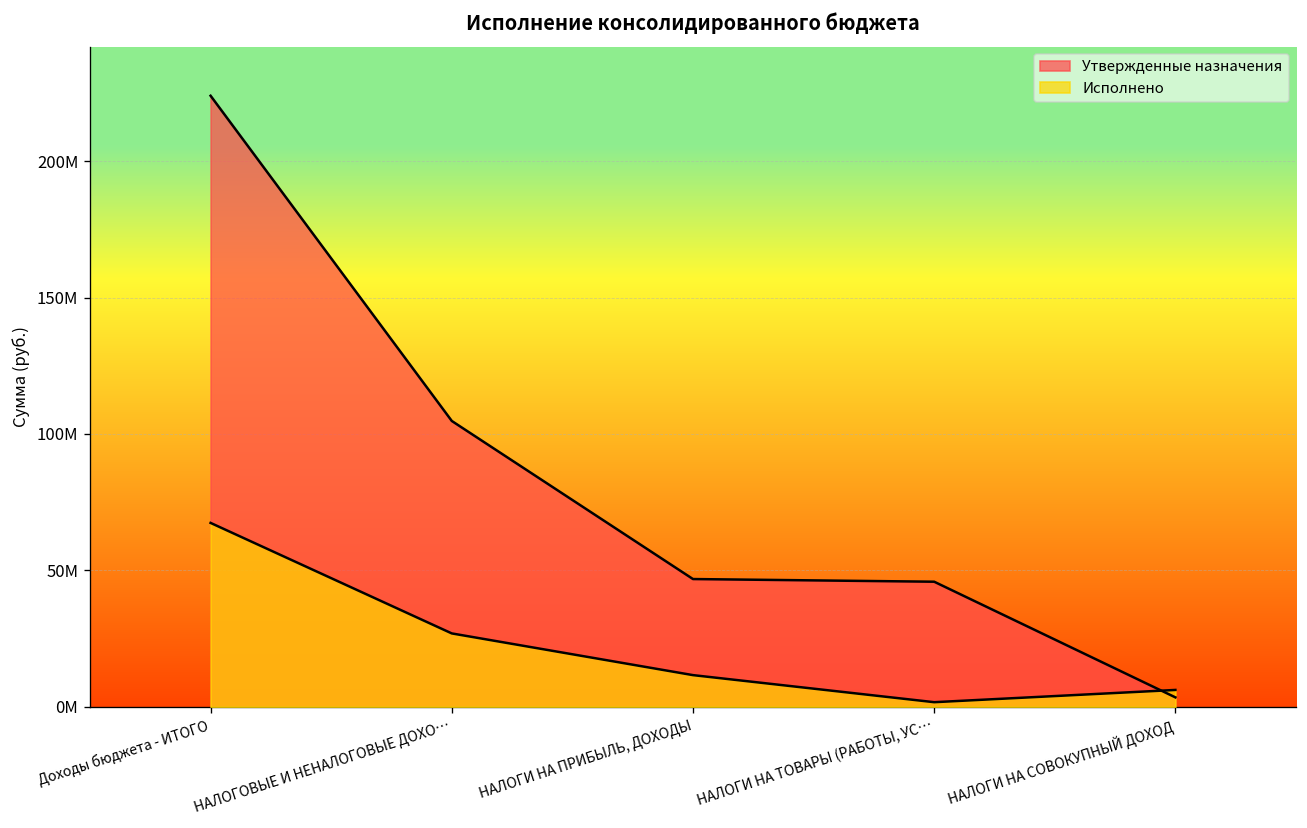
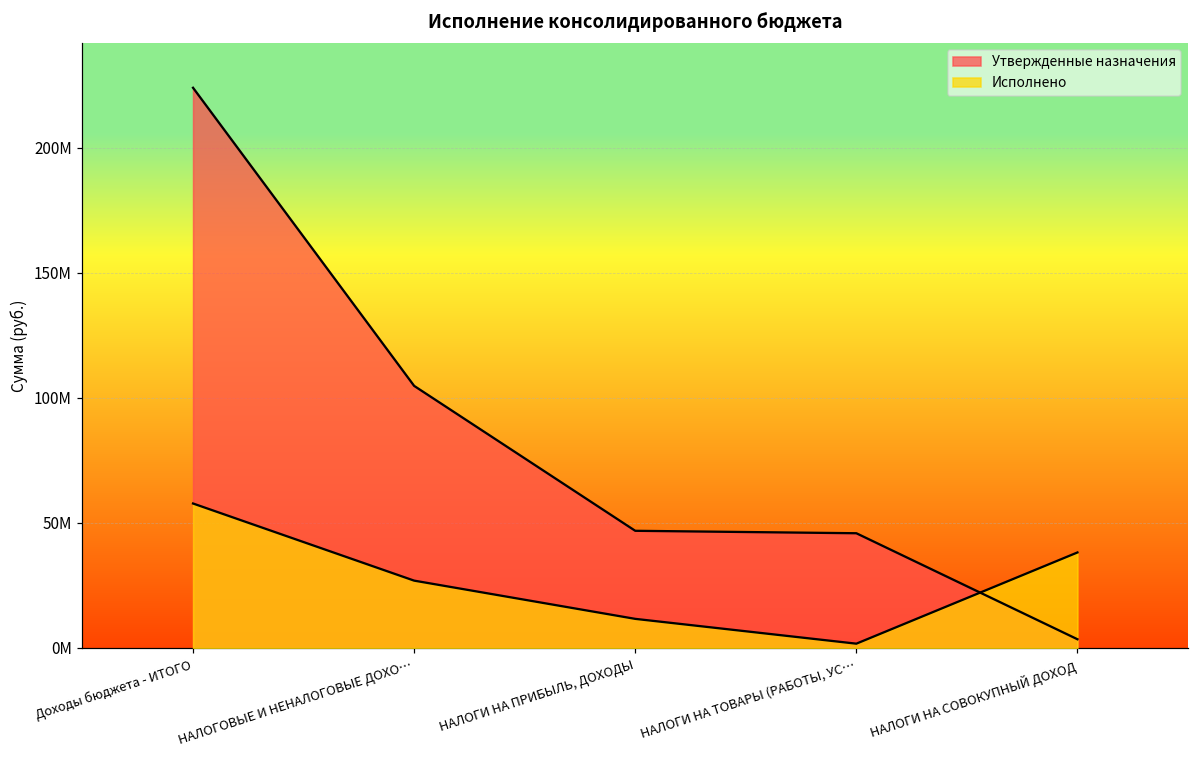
Исполнено, Доходы бюджета - ИТОГО: 67000000 -> 58000000
Исполнено, НАЛОГИ НА СОВОКУПНЫЙ ДОХОД: 6000000 -> 38000000
